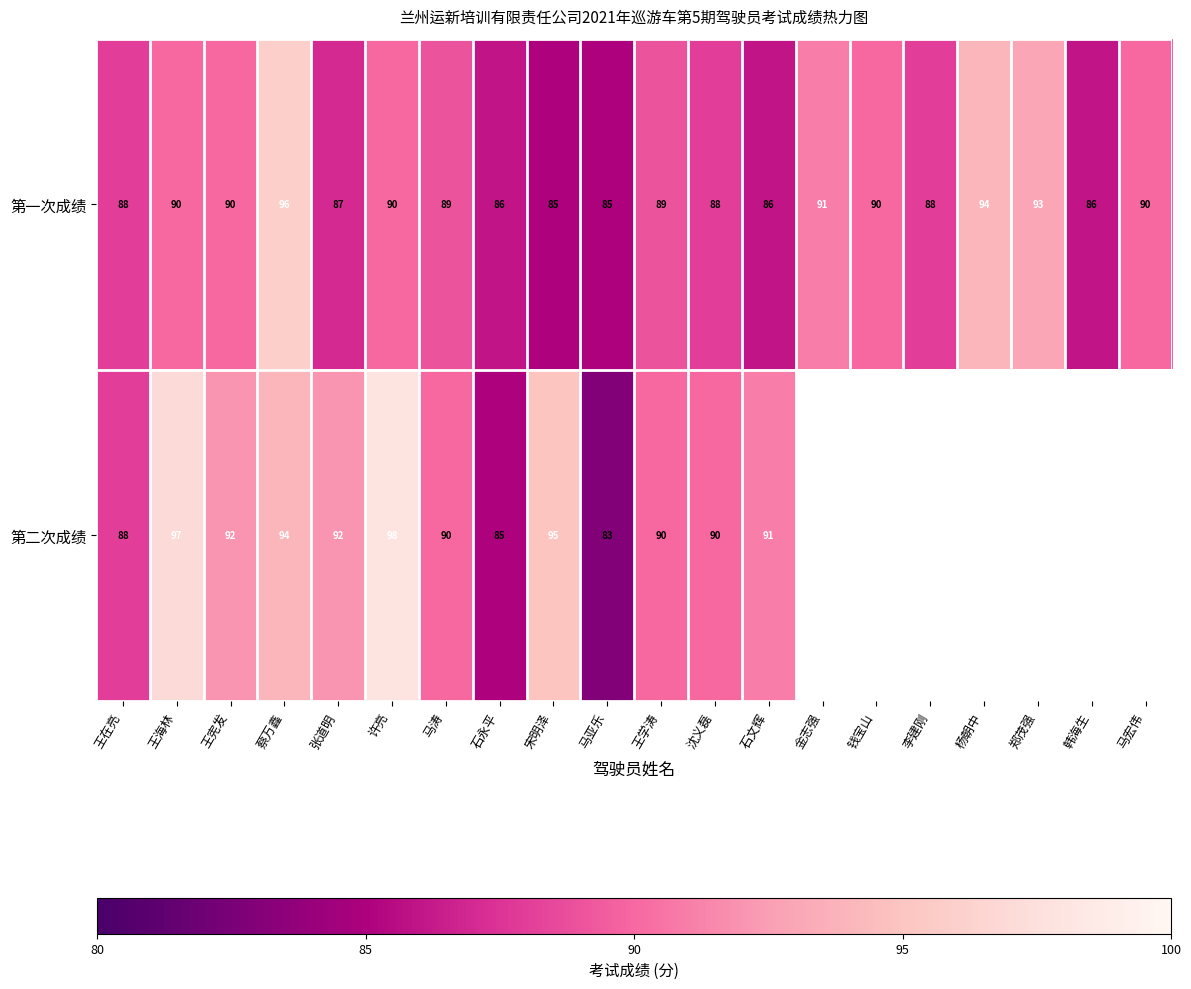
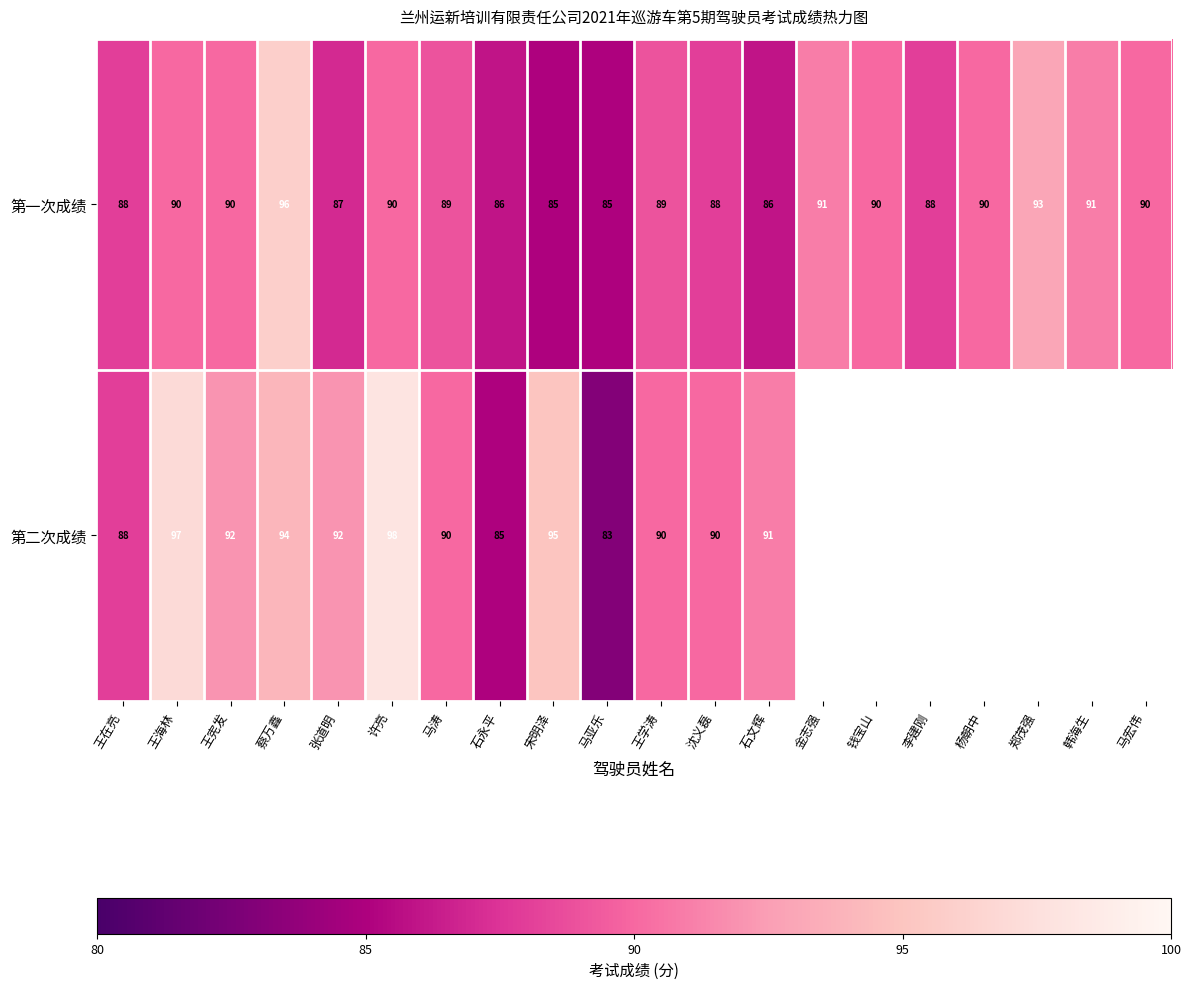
第一次成绩, 杨朝中: 94 -> 90
第一次成绩, 韩海生: 86 -> 91
